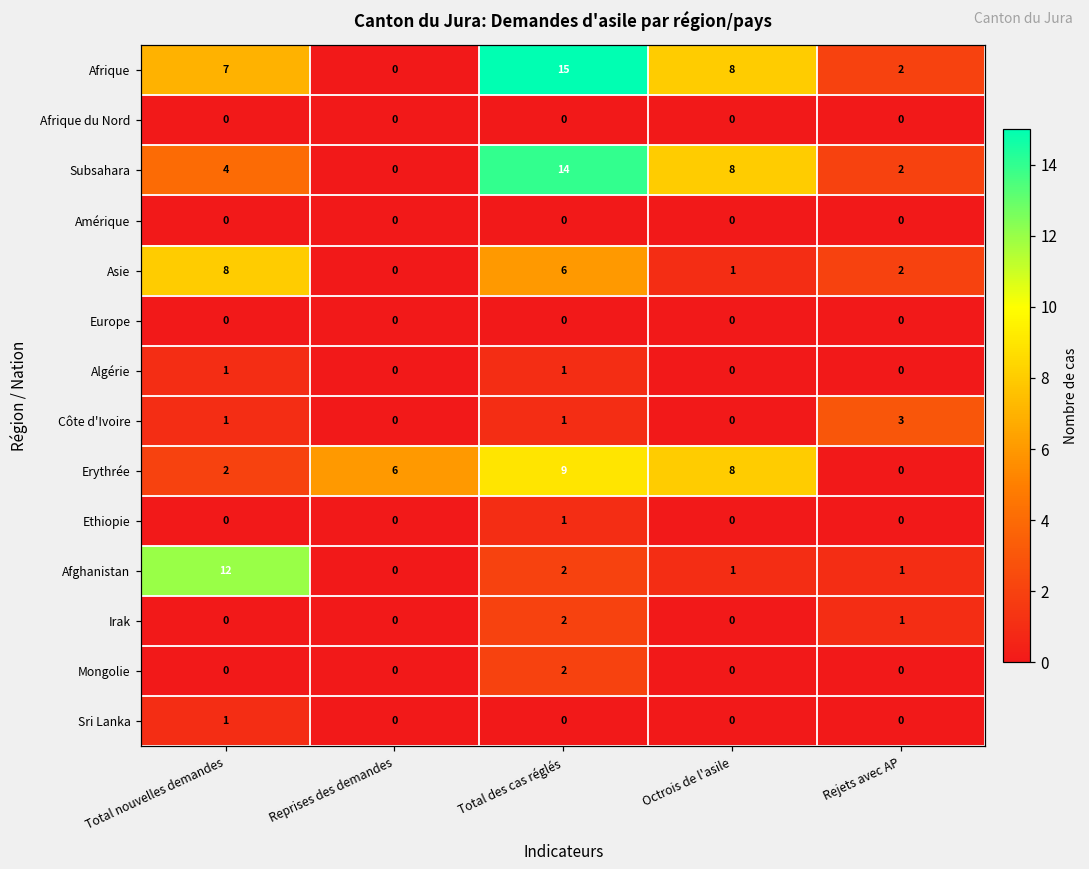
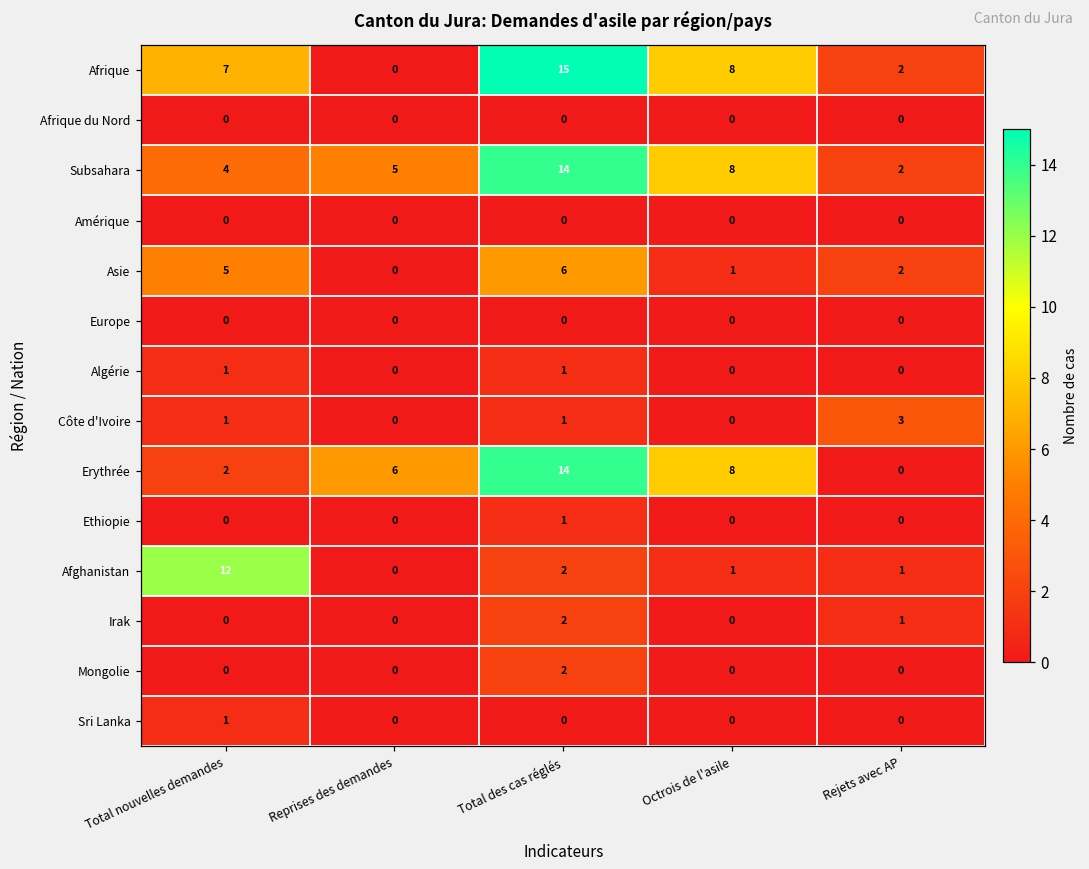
Subsahara, Reprises des demandes: 0 -> 5
Asie, Total nouvelles demandes: 8 -> 5
Erythrée, Total des cas réglés: 9 -> 14
